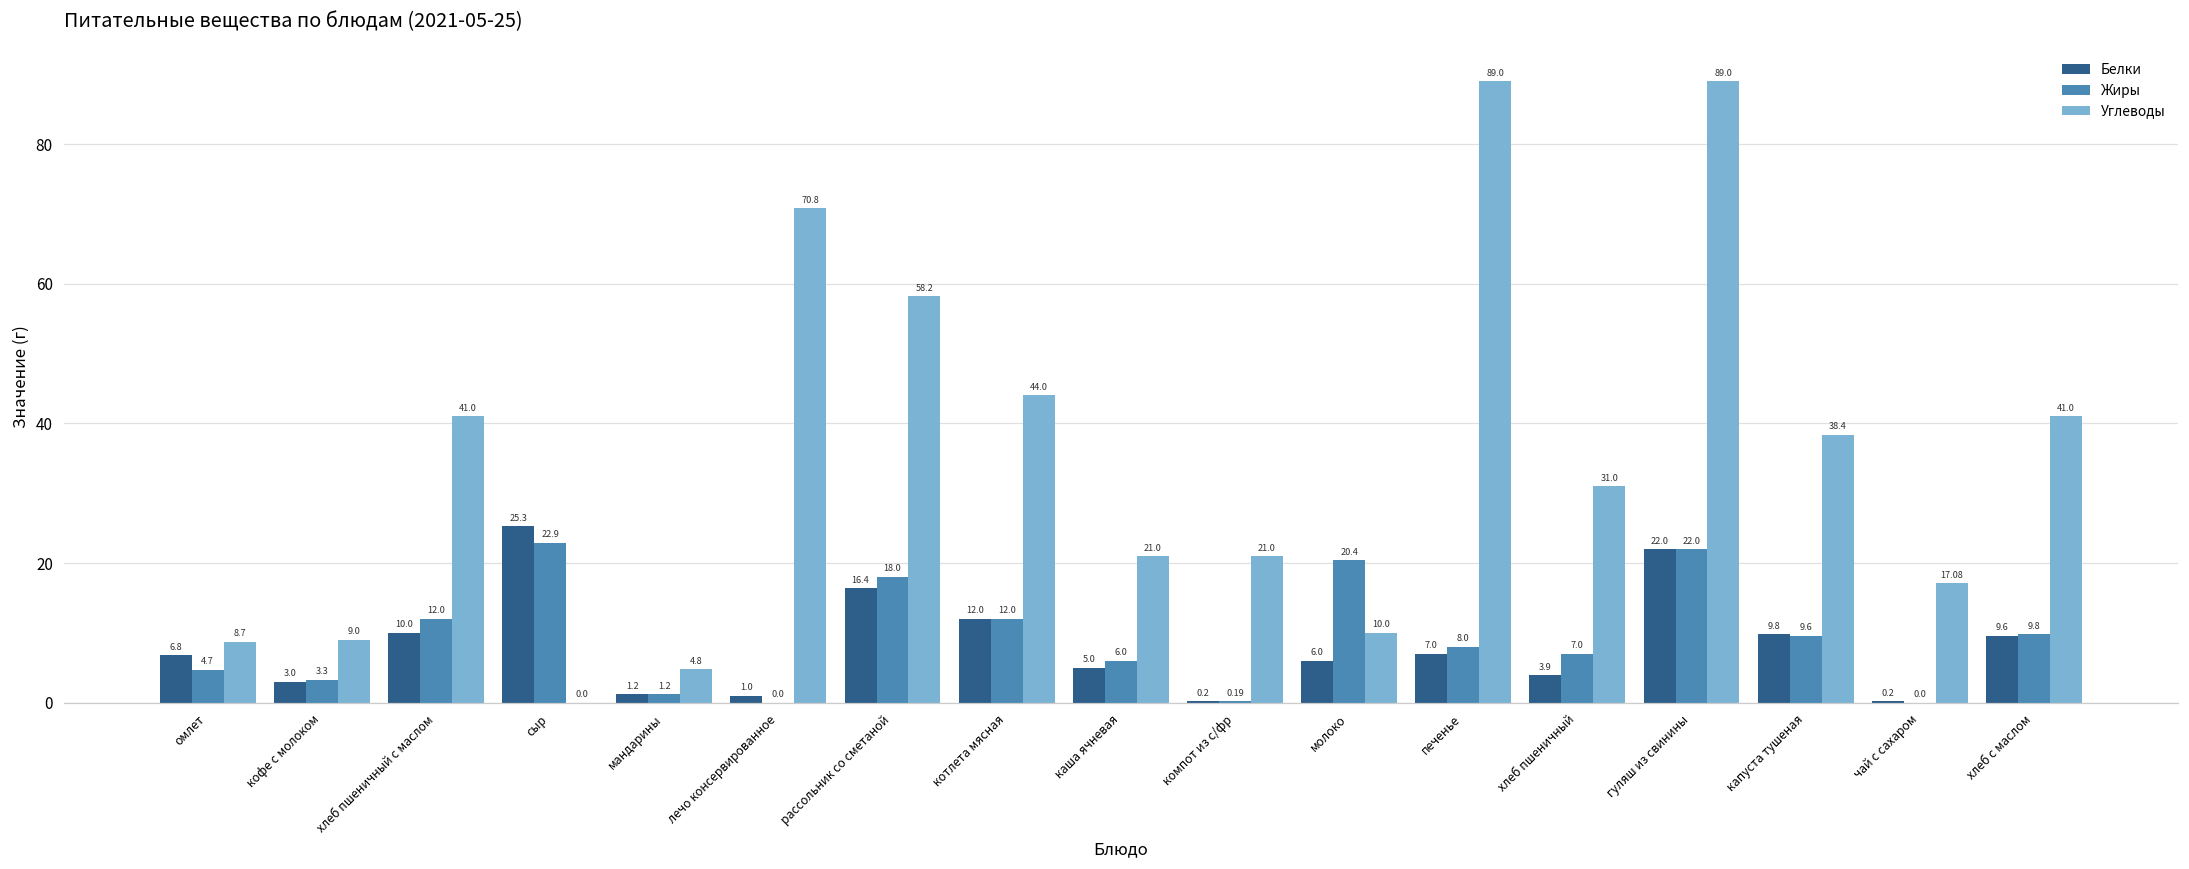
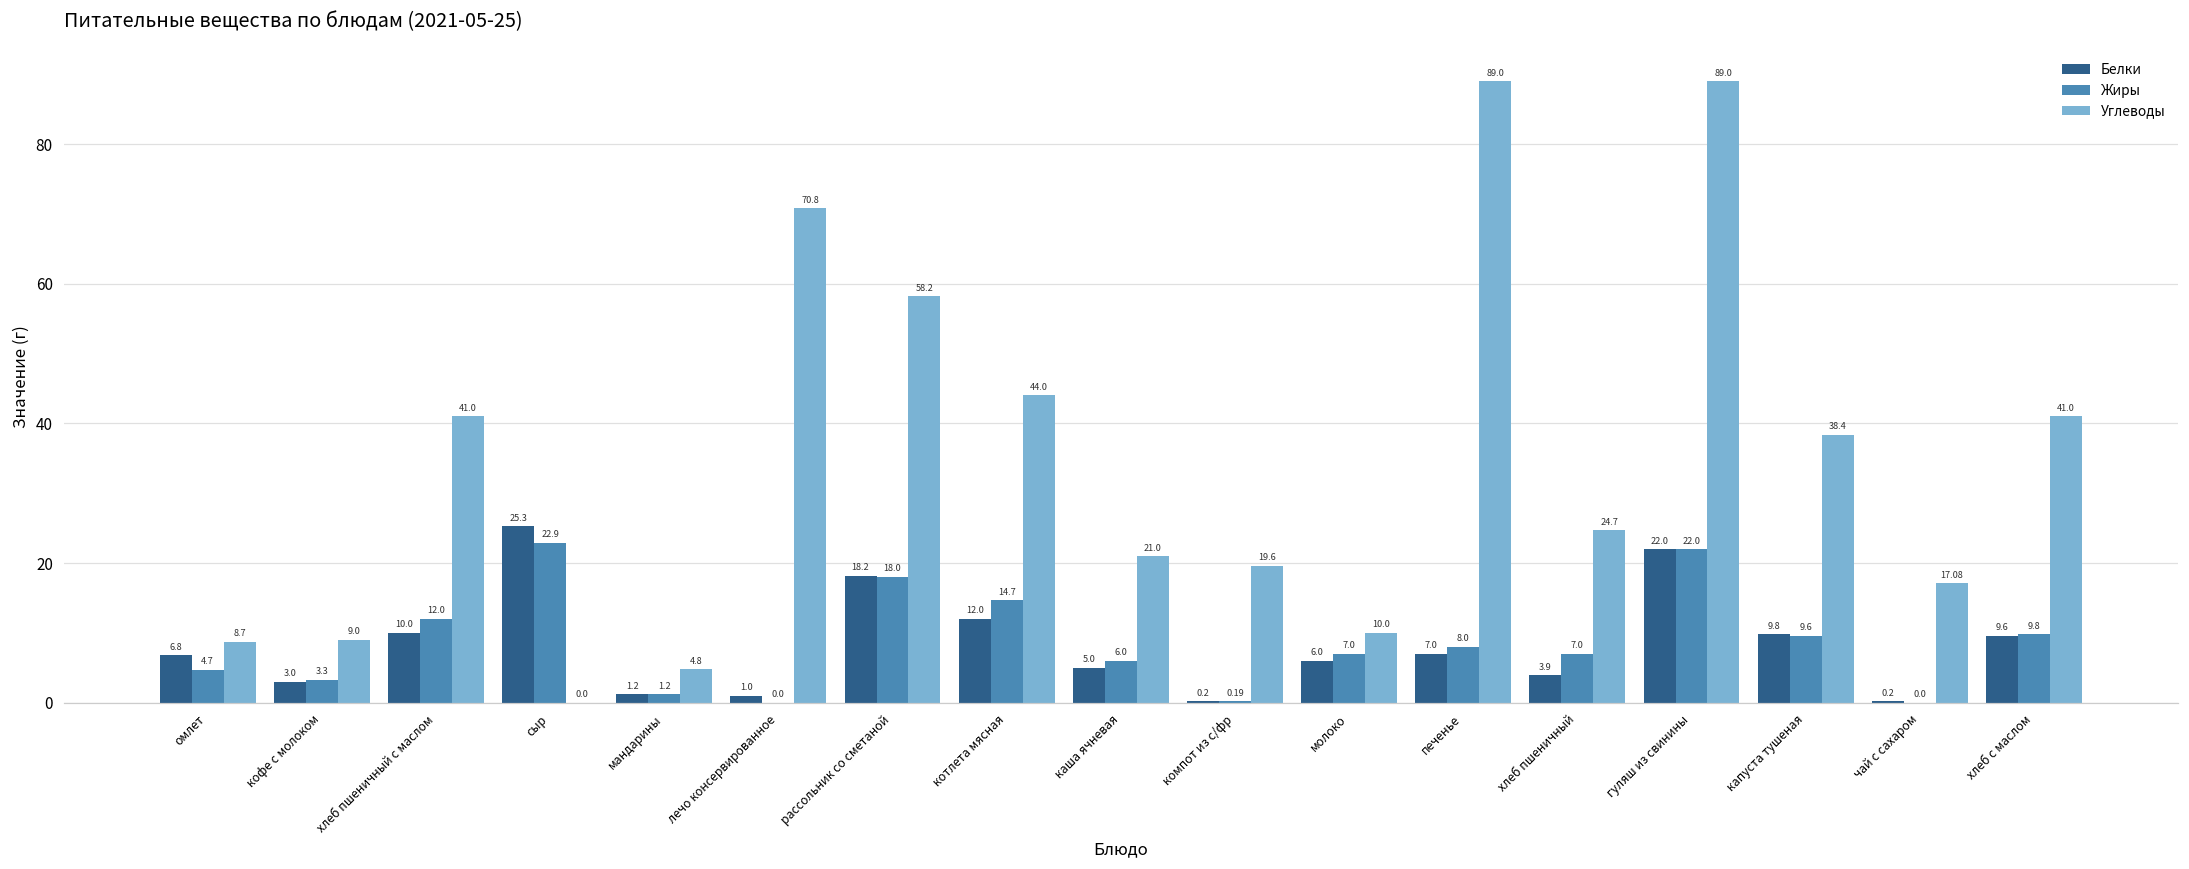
Белки, рассольник со сметаной: 16.4 -> 18.2
Жиры, котлета мясная: 12.0 -> 14.7
Углеводы, компот из с/фр: 21.0 -> 19.6
Жиры, молоко: 20.4 -> 7.0
Углеводы, хлеб пшеничный: 31.0 -> 24.7
